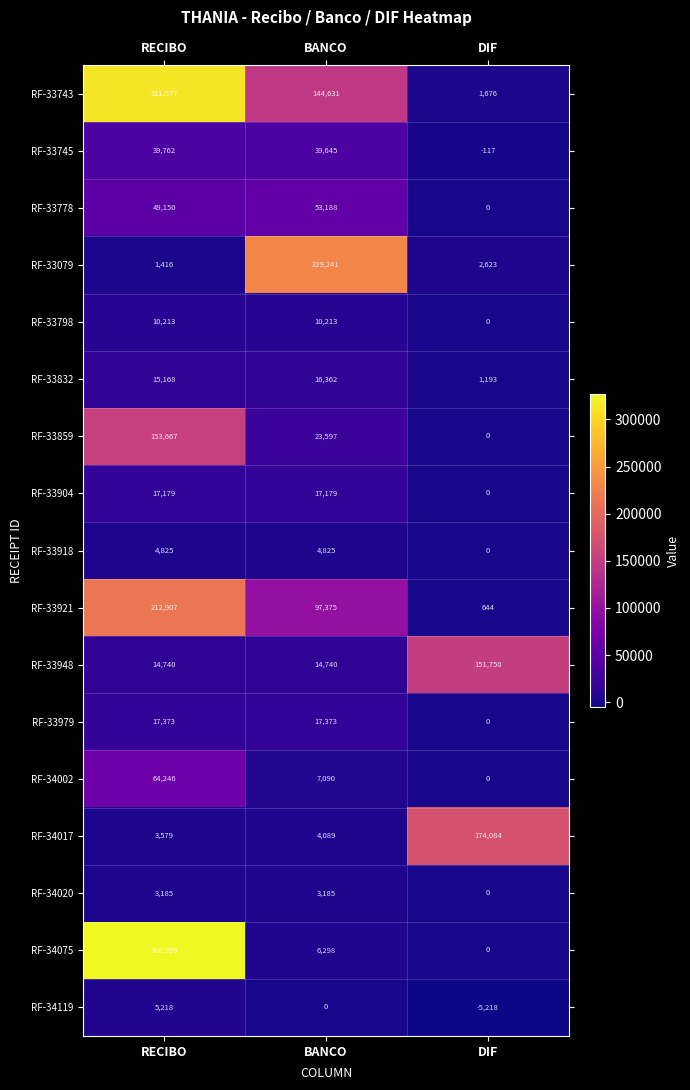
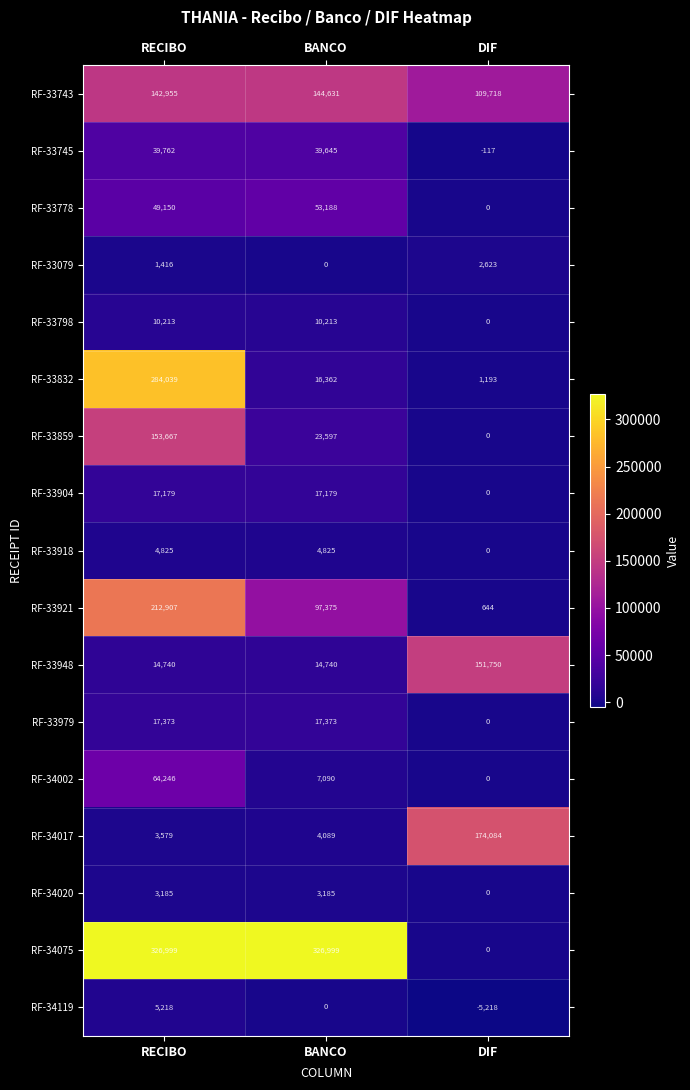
RF-33743, RECIBO: 311,577 -> 142,955
RF-33743, DIF: 1,676 -> 109,718
RF-33079, BANCO: 229,241 -> 0
RF-33832, RECIBO: 15,168 -> 284,039
RF-34075, BANCO: 6,298 -> 326,999
